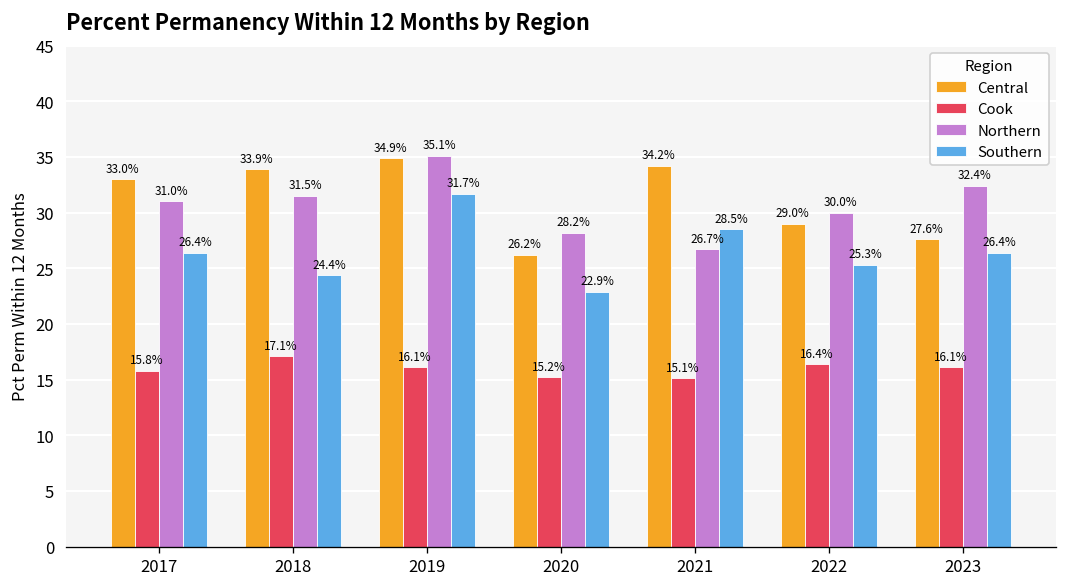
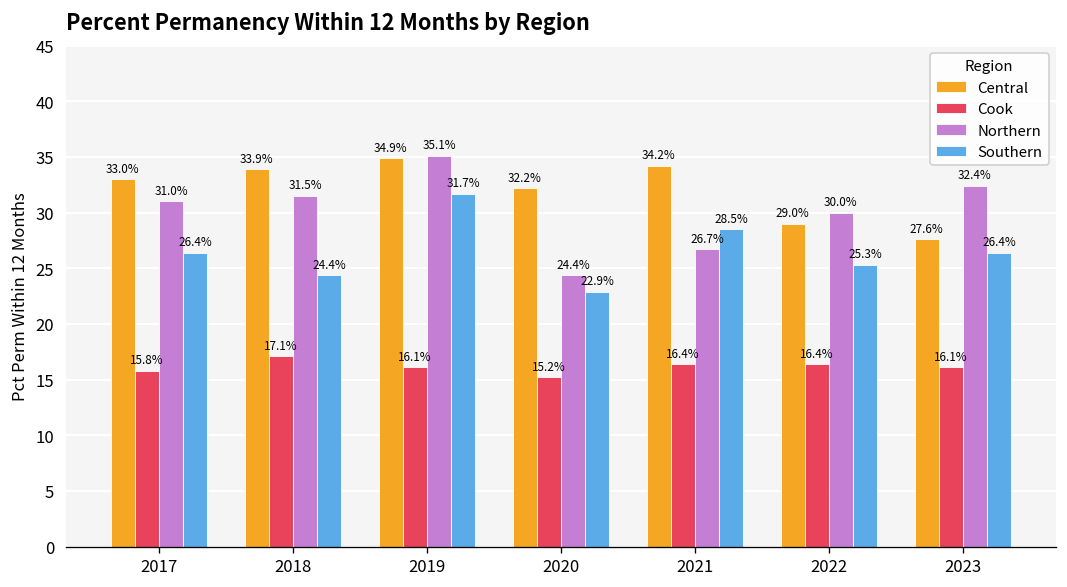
Central, 2020: 26.2% -> 32.2%
Northern, 2020: 28.2% -> 24.4%
Cook, 2021: 15.1% -> 16.4%
